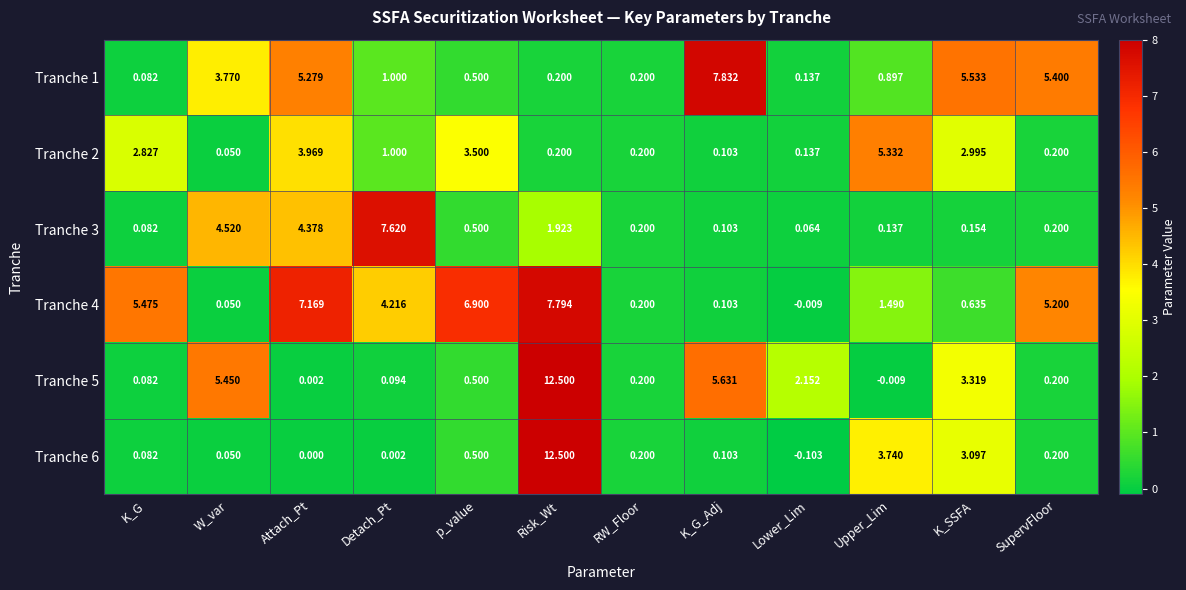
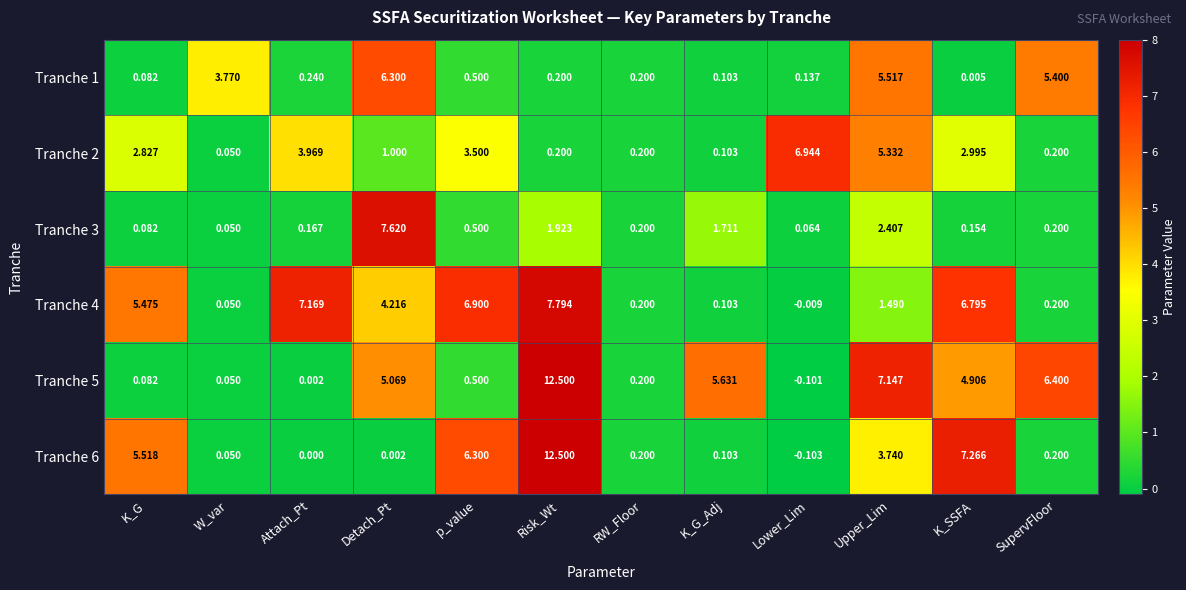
Tranche 1, Attach_Pt: 5.279 -> 0.240
Tranche 1, Detach_Pt: 1.000 -> 6.300
Tranche 1, K_G_Adj: 7.832 -> 0.103
Tranche 1, Upper_Lim: 0.897 -> 5.517
Tranche 1, K_SSFA: 5.533 -> 0.005
Tranche 2, Lower_Lim: 0.137 -> 6.944
Tranche 3, W_var: 4.520 -> 0.050
Tranche 3, Attach_Pt: 4.378 -> 0.167
Tranche 3, K_G_Adj: 0.103 -> 1.711
Tranche 3, Upper_Lim: 0.137 -> 2.407
Tranche 4, K_SSFA: 0.635 -> 6.795
Tranche 4, SupervFloor: 5.200 -> 0.200
Tranche 5, W_var: 5.450 -> 0.050
Tranche 5, Detach_Pt: 0.094 -> 5.069
Tranche 5, Lower_Lim: 2.152 -> -0.101
Tranche 5, Upper_Lim: -0.009 -> 7.147
Tranche 5, K_SSFA: 3.319 -> 4.906
Tranche 5, SupervFloor: 0.200 -> 6.400
Tranche 6, K_G: 0.082 -> 5.518
Tranche 6, p_value: 0.500 -> 6.300
Tranche 6, K_SSFA: 3.097 -> 7.266
